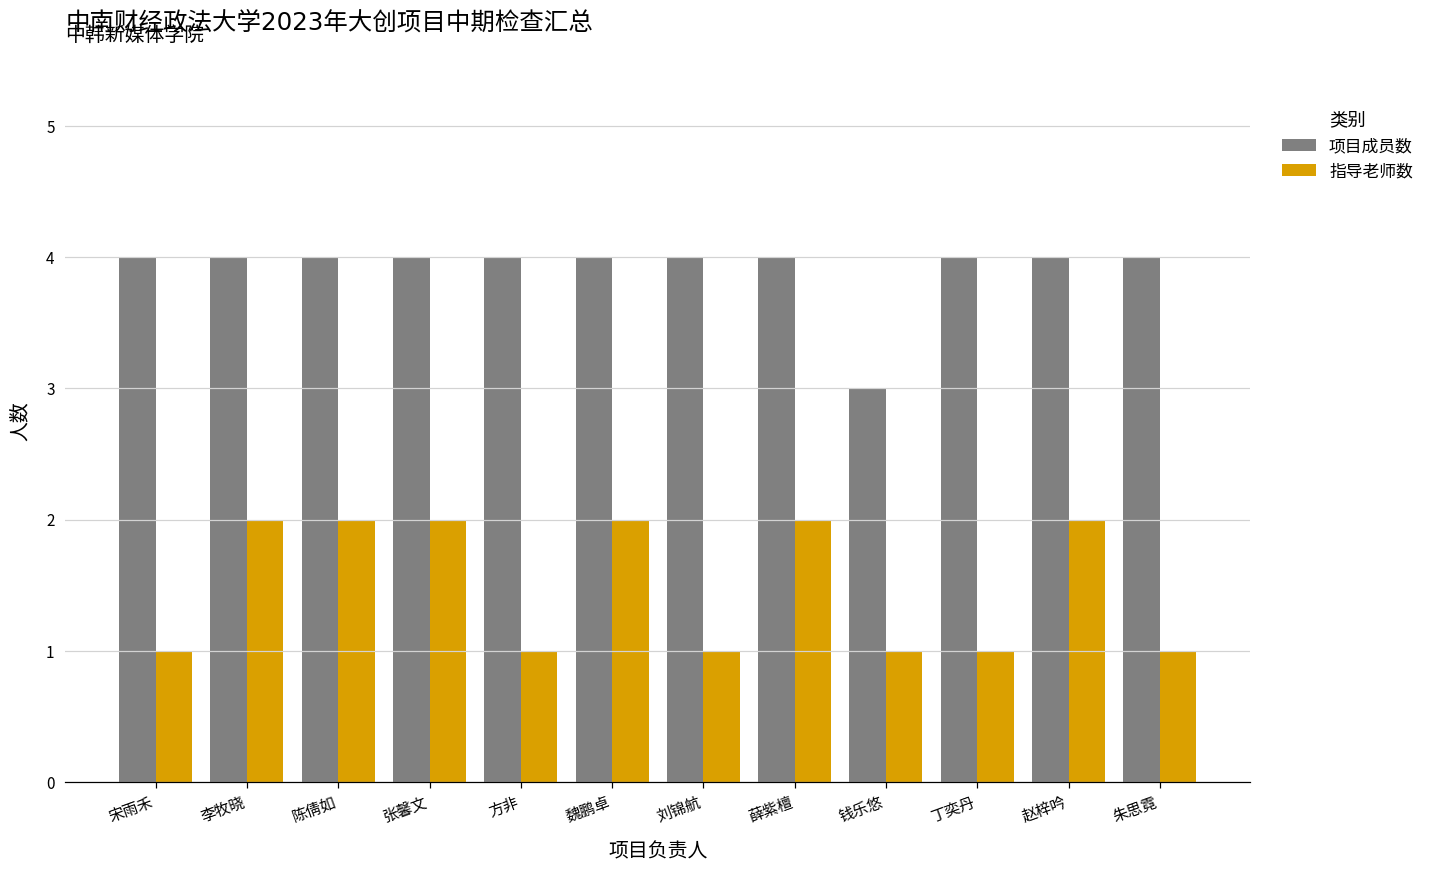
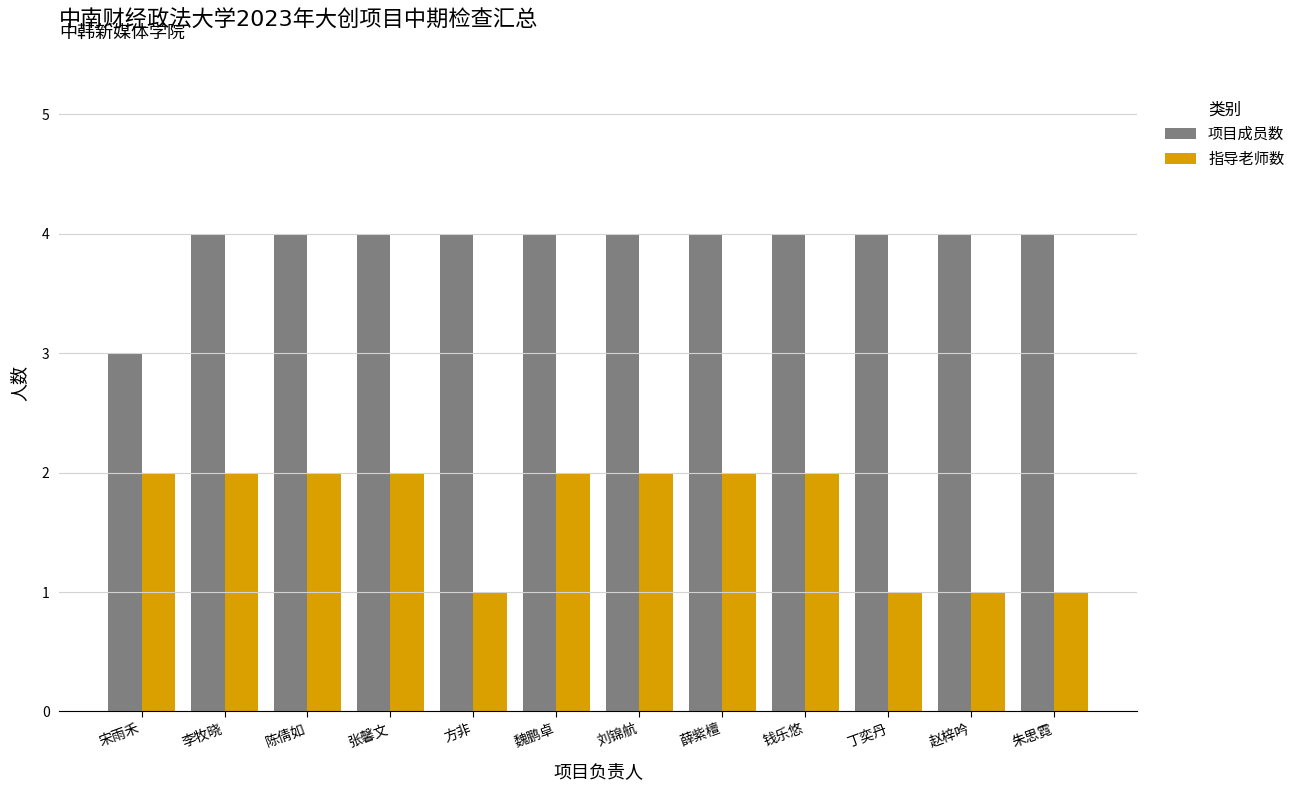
项目成员数, 宋雨禾: 4 -> 3
指导老师数, 宋雨禾: 1 -> 2
指导老师数, 刘锦航: 1 -> 2
项目成员数, 钱乐悠: 3 -> 4
指导老师数, 钱乐悠: 1 -> 2
指导老师数, 赵梓吟: 2 -> 1
